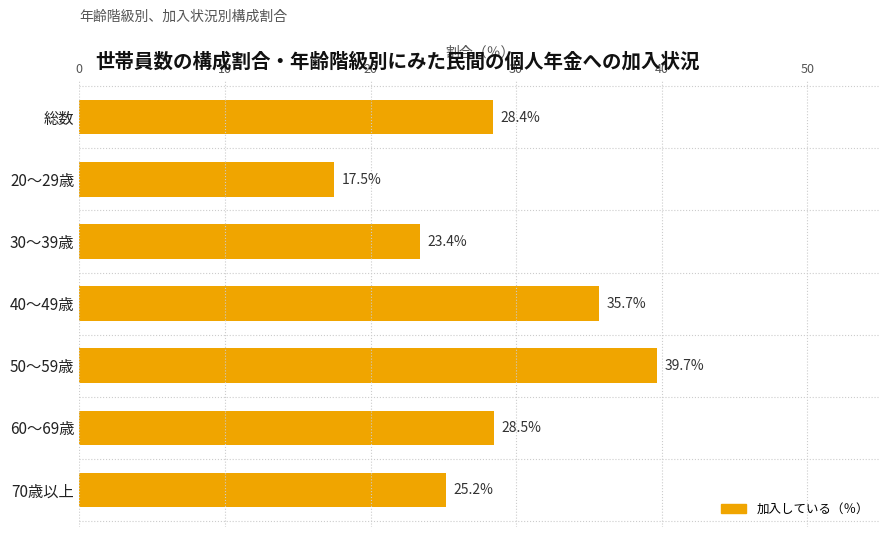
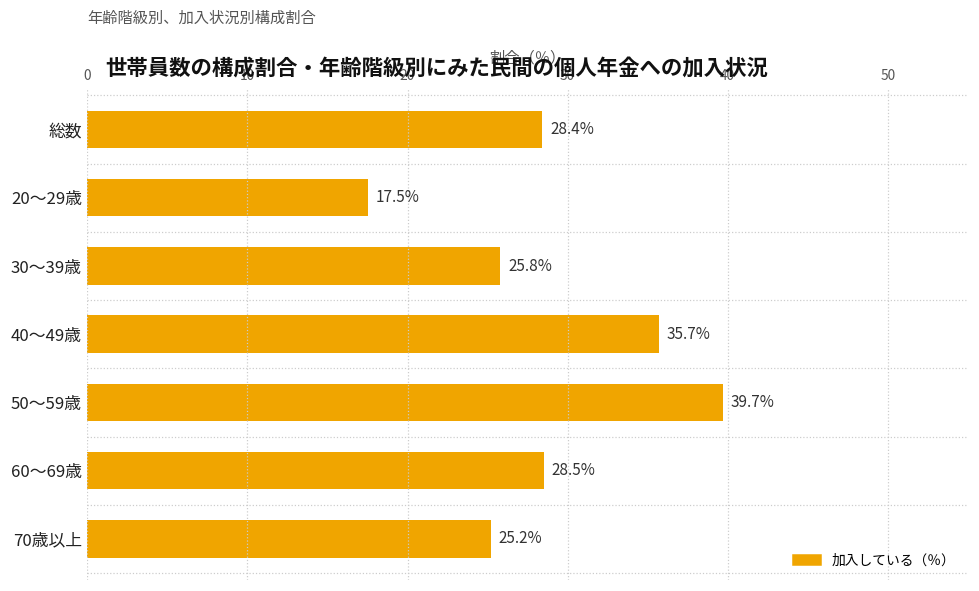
30～39歳: 23.4% -> 25.8%
